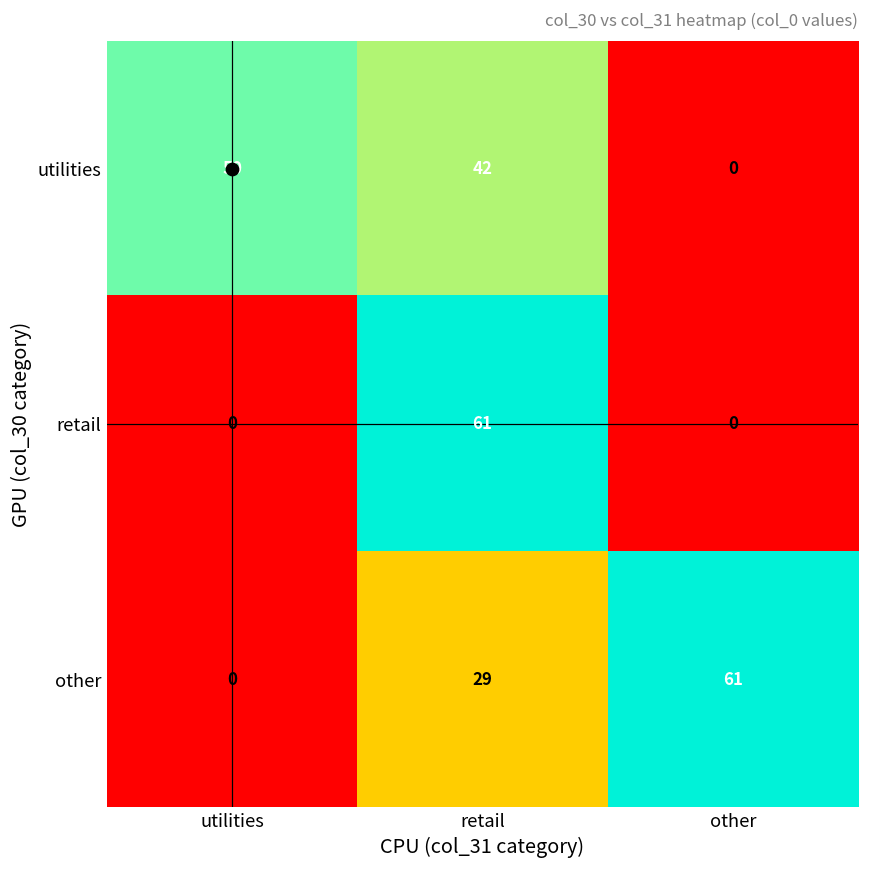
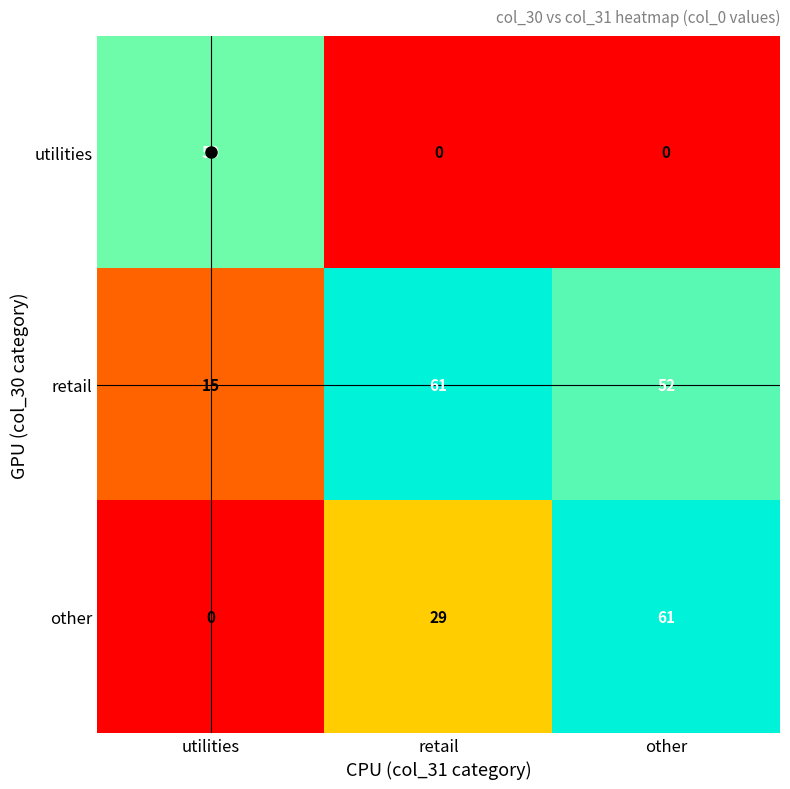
utilities, retail: 42 -> 0
retail, utilities: 0 -> 15
retail, other: 0 -> 52
